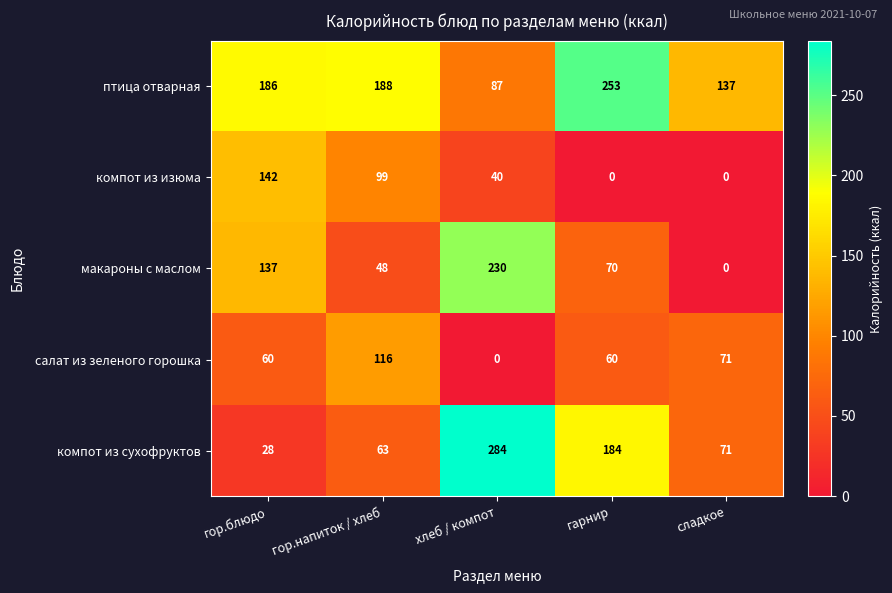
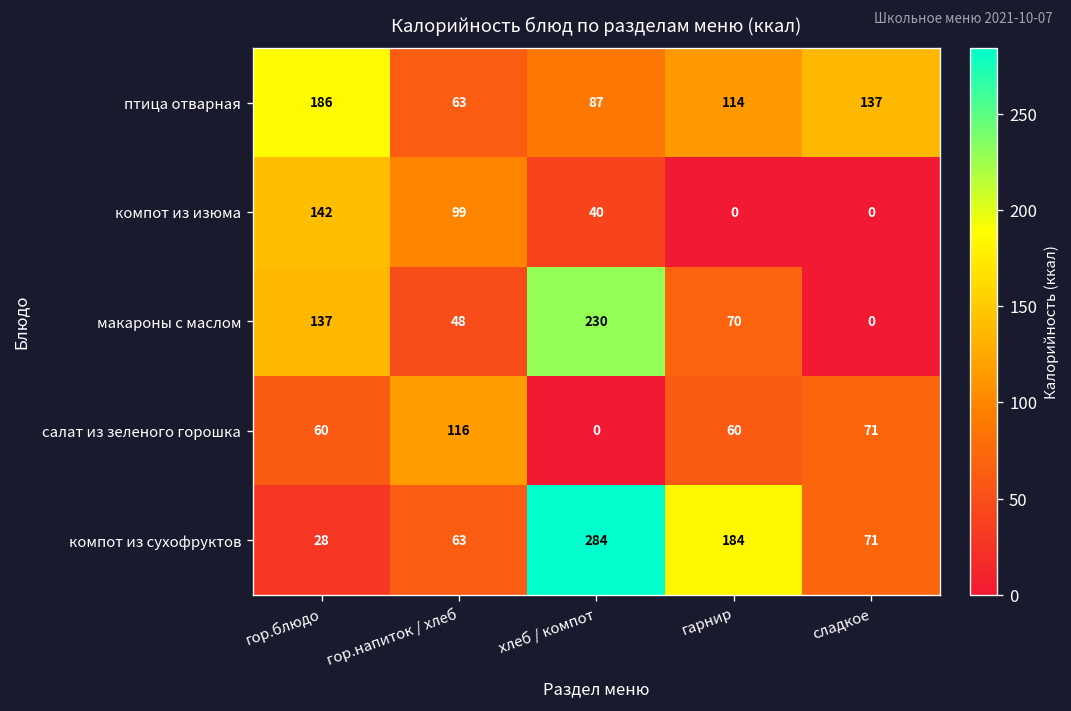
птица отварная, гор.напиток / хлеб: 188 -> 63
птица отварная, гарнир: 253 -> 114
